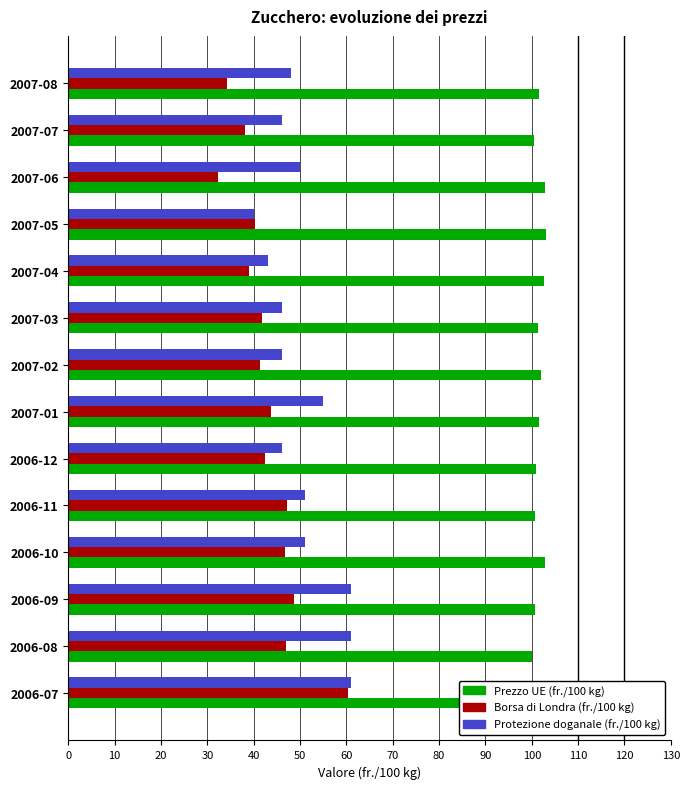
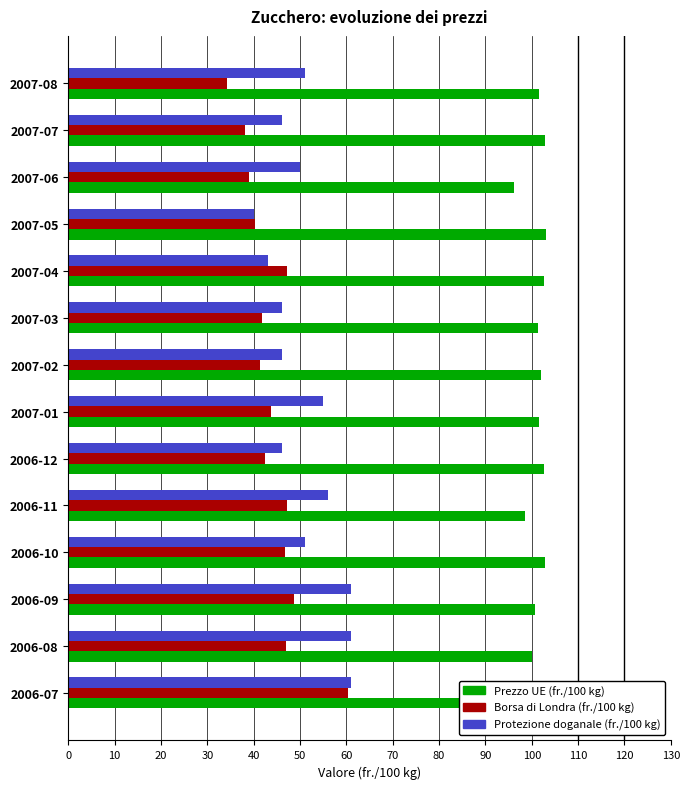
Protezione doganale (fr./100 kg), 2007-08: 48 -> 51
Prezzo UE (fr./100 kg), 2007-07: 100 -> 103
Borsa di Londra (fr./100 kg), 2007-06: 32 -> 39
Prezzo UE (fr./100 kg), 2007-06: 103 -> 96
Borsa di Londra (fr./100 kg), 2007-04: 39 -> 47
Prezzo UE (fr./100 kg), 2006-12: 101 -> 103
Protezione doganale (fr./100 kg), 2006-11: 51 -> 56
Prezzo UE (fr./100 kg), 2006-11: 101 -> 99
